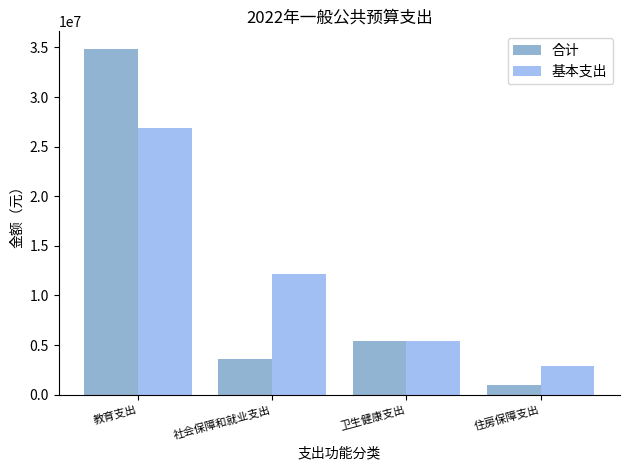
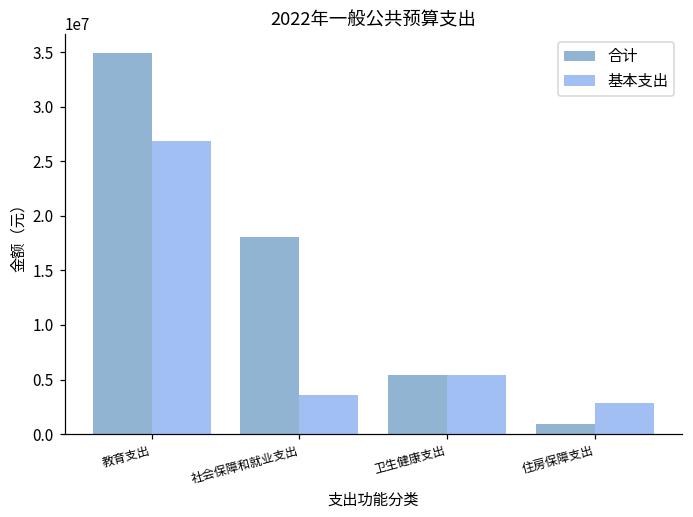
合计, 社会保障和就业支出: 4000000 -> 18000000
基本支出, 社会保障和就业支出: 12000000 -> 4000000
